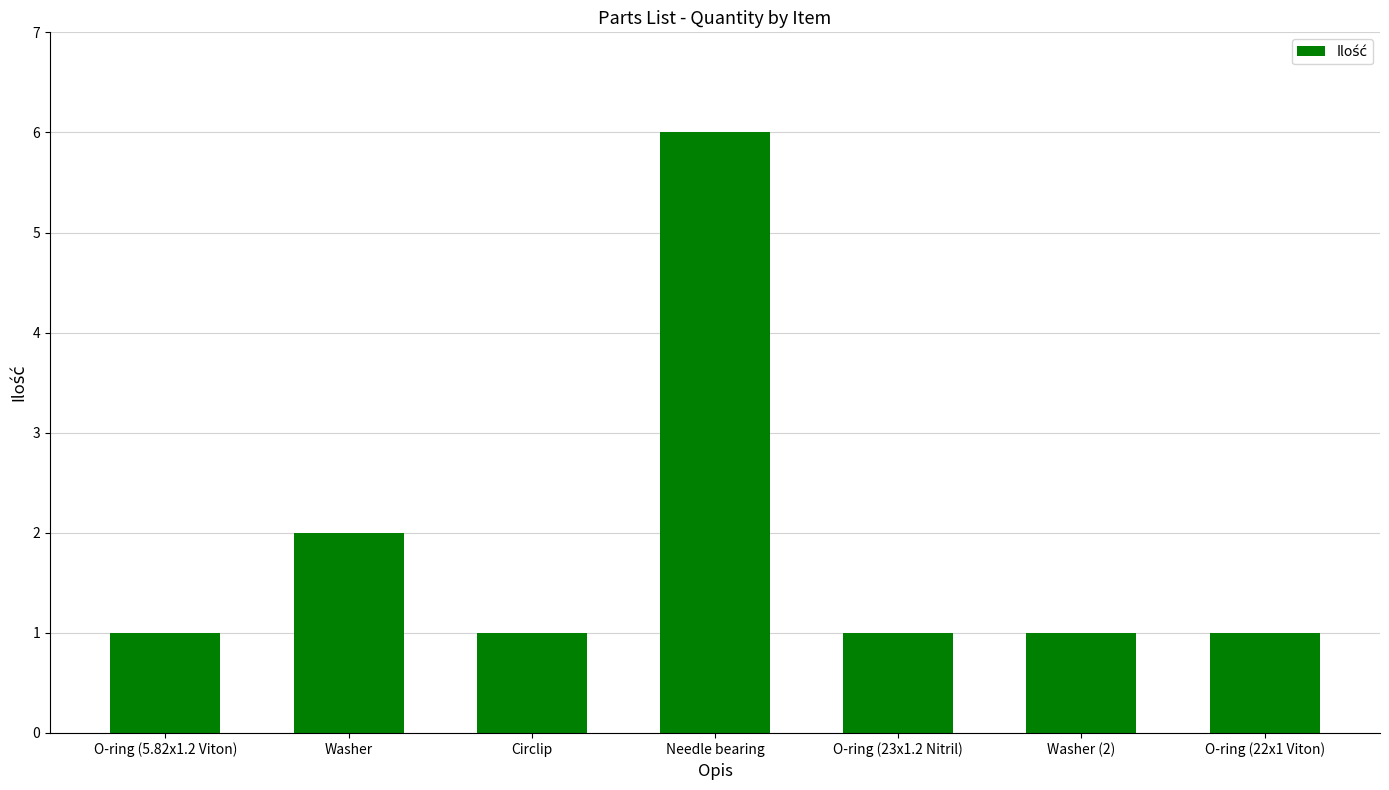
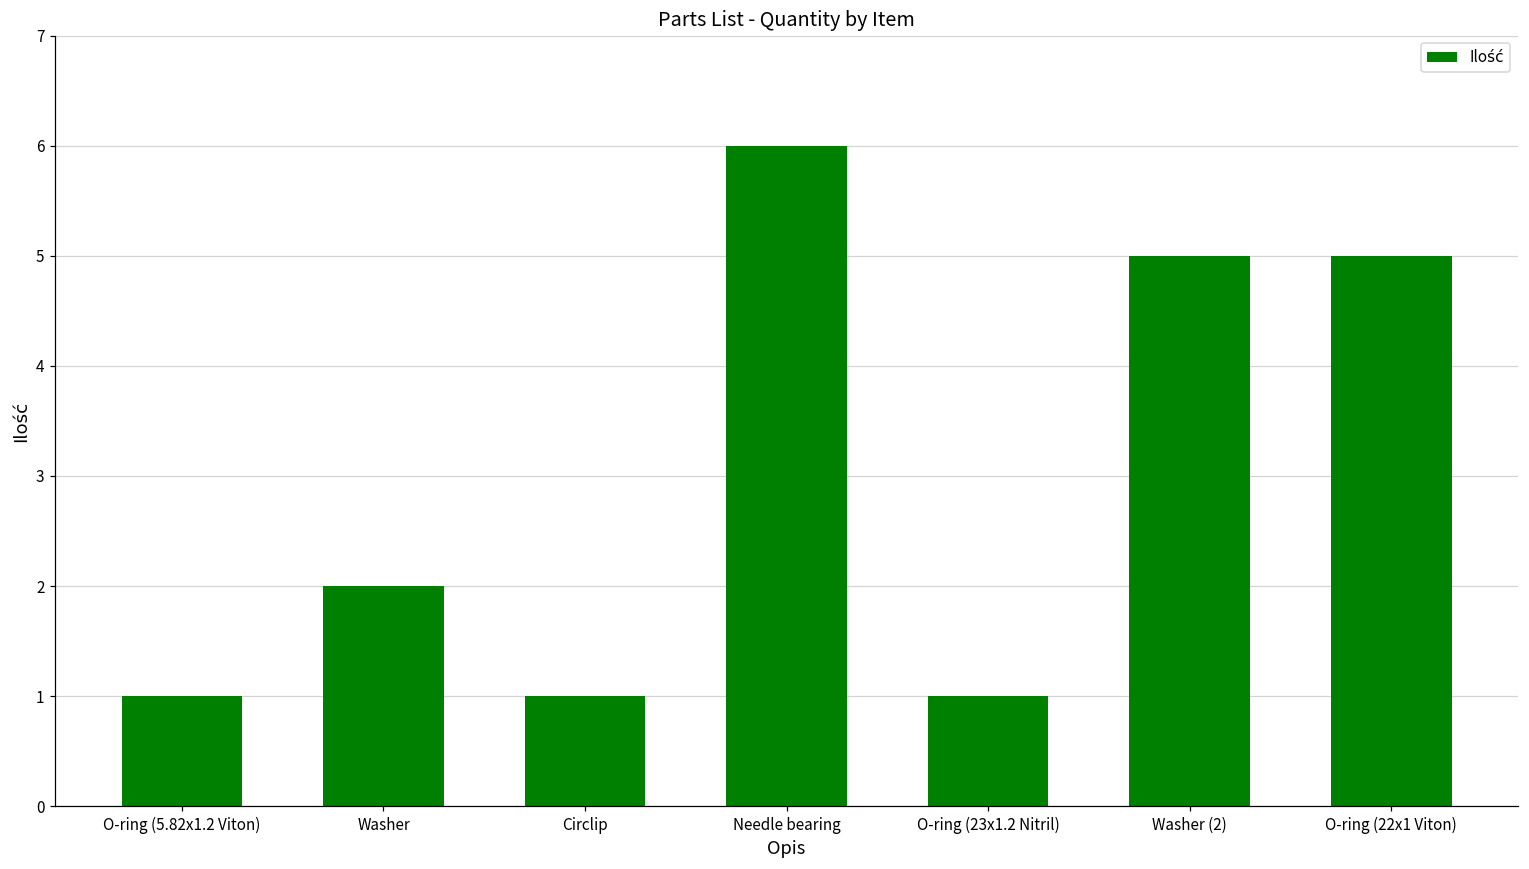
Washer (2): 1 -> 5
O-ring (22x1 Viton): 1 -> 5
